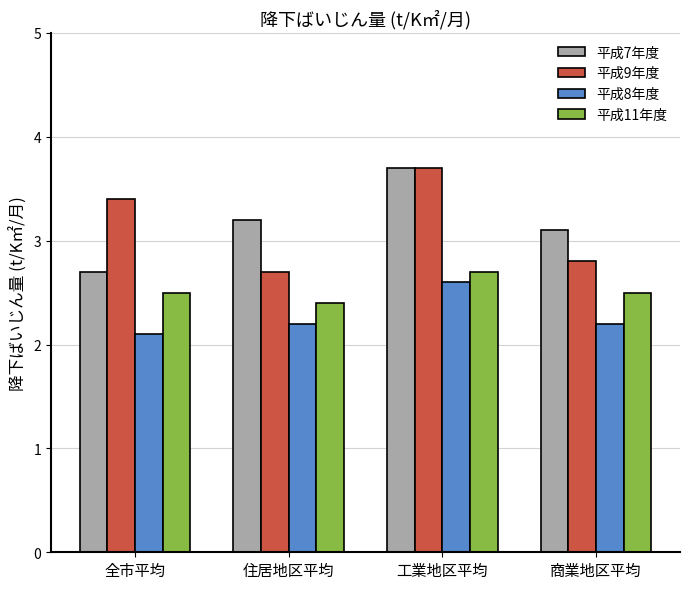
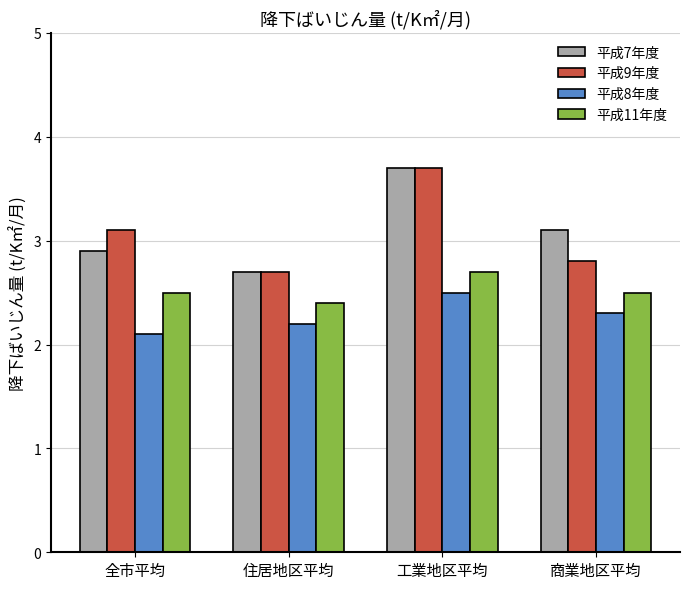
平成7年度, 全市平均: 2.7 -> 2.9
平成9年度, 全市平均: 3.4 -> 3.1
平成7年度, 住居地区平均: 3.2 -> 2.7
平成8年度, 工業地区平均: 2.6 -> 2.5
平成8年度, 商業地区平均: 2.2 -> 2.3
